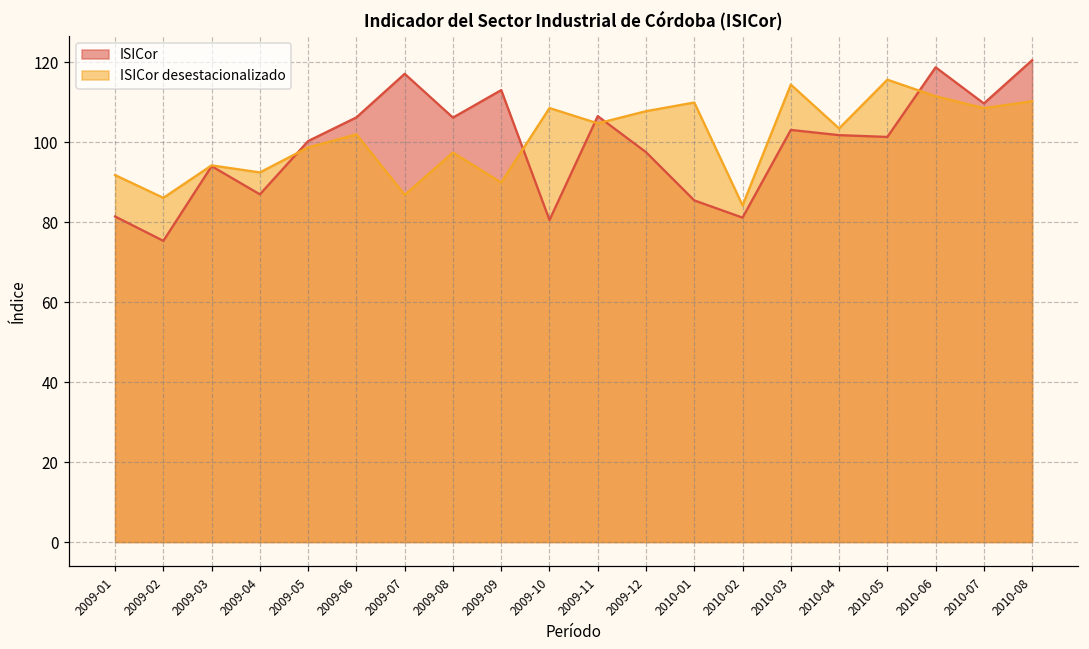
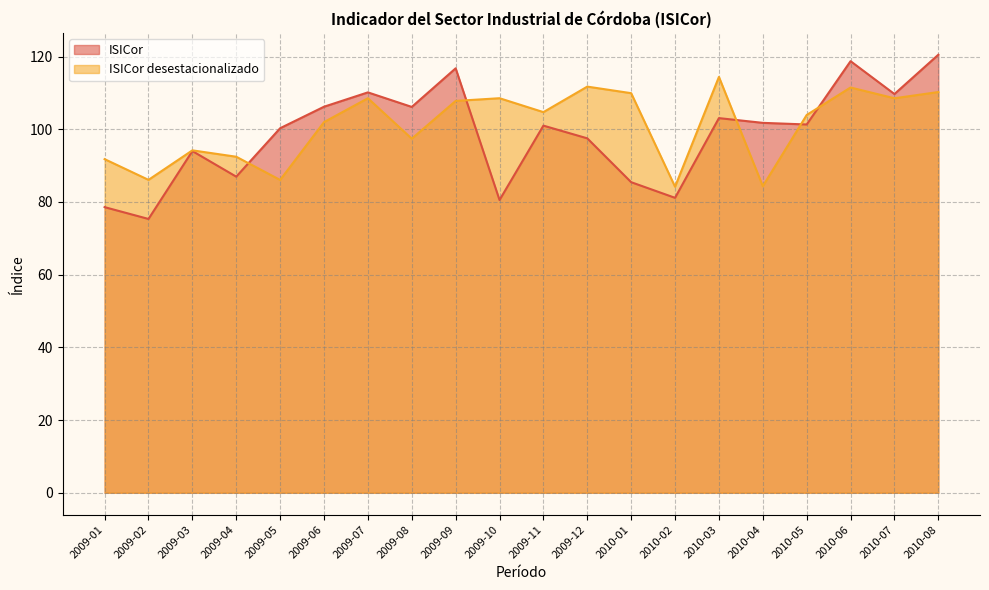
ISICor, 2009-01: 81 -> 79
ISICor desestacionalizado, 2009-05: 99 -> 86
ISICor, 2009-07: 117 -> 110
ISICor desestacionalizado, 2009-07: 87 -> 109
ISICor, 2009-09: 113 -> 117
ISICor desestacionalizado, 2009-09: 90 -> 108
ISICor, 2009-11: 107 -> 101
ISICor desestacionalizado, 2009-12: 108 -> 112
ISICor desestacionalizado, 2010-04: 103 -> 84
ISICor desestacionalizado, 2010-05: 116 -> 104
